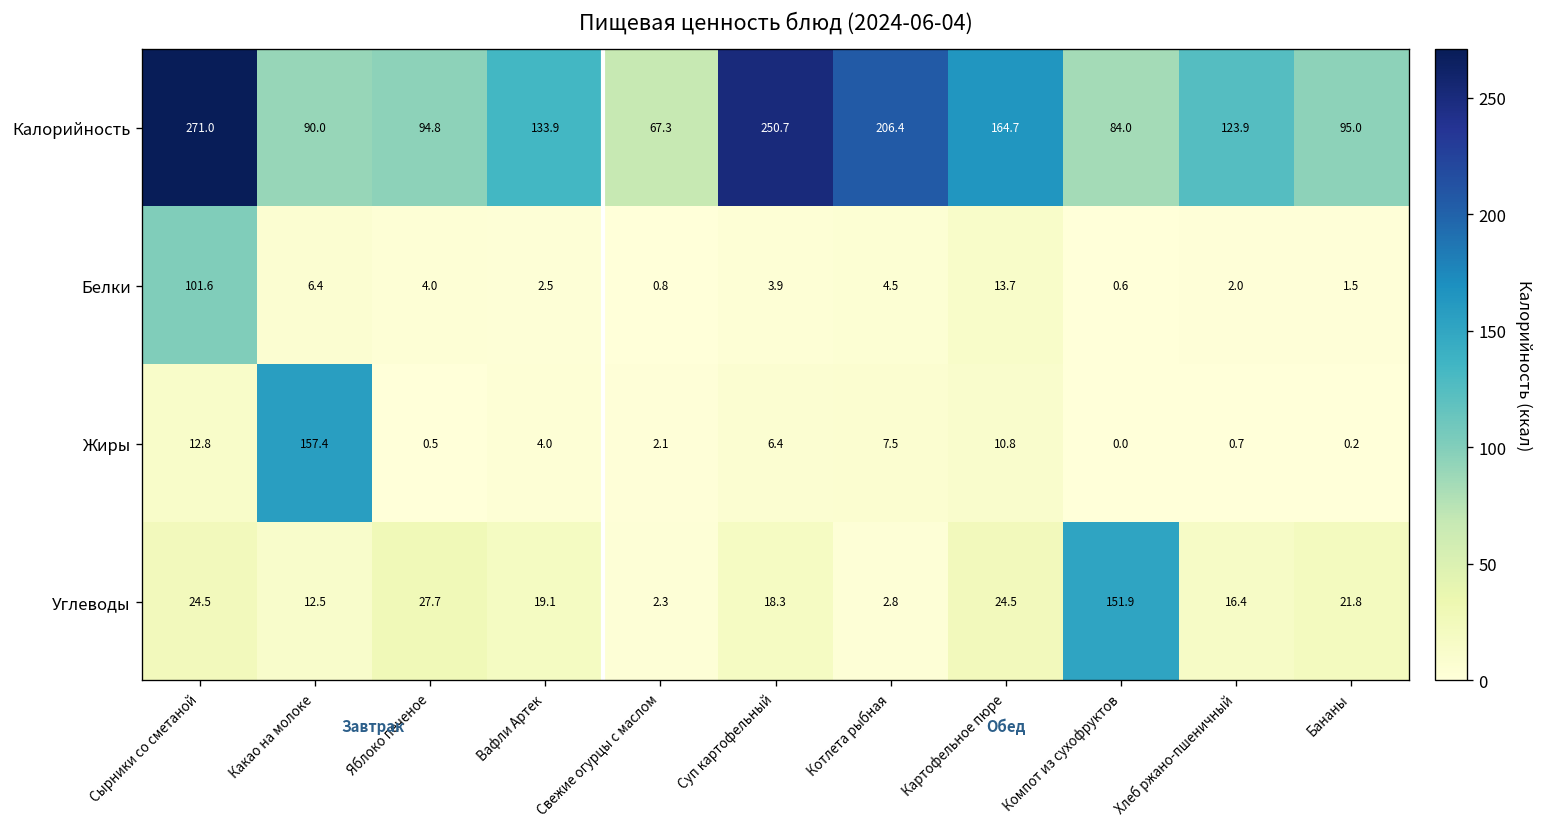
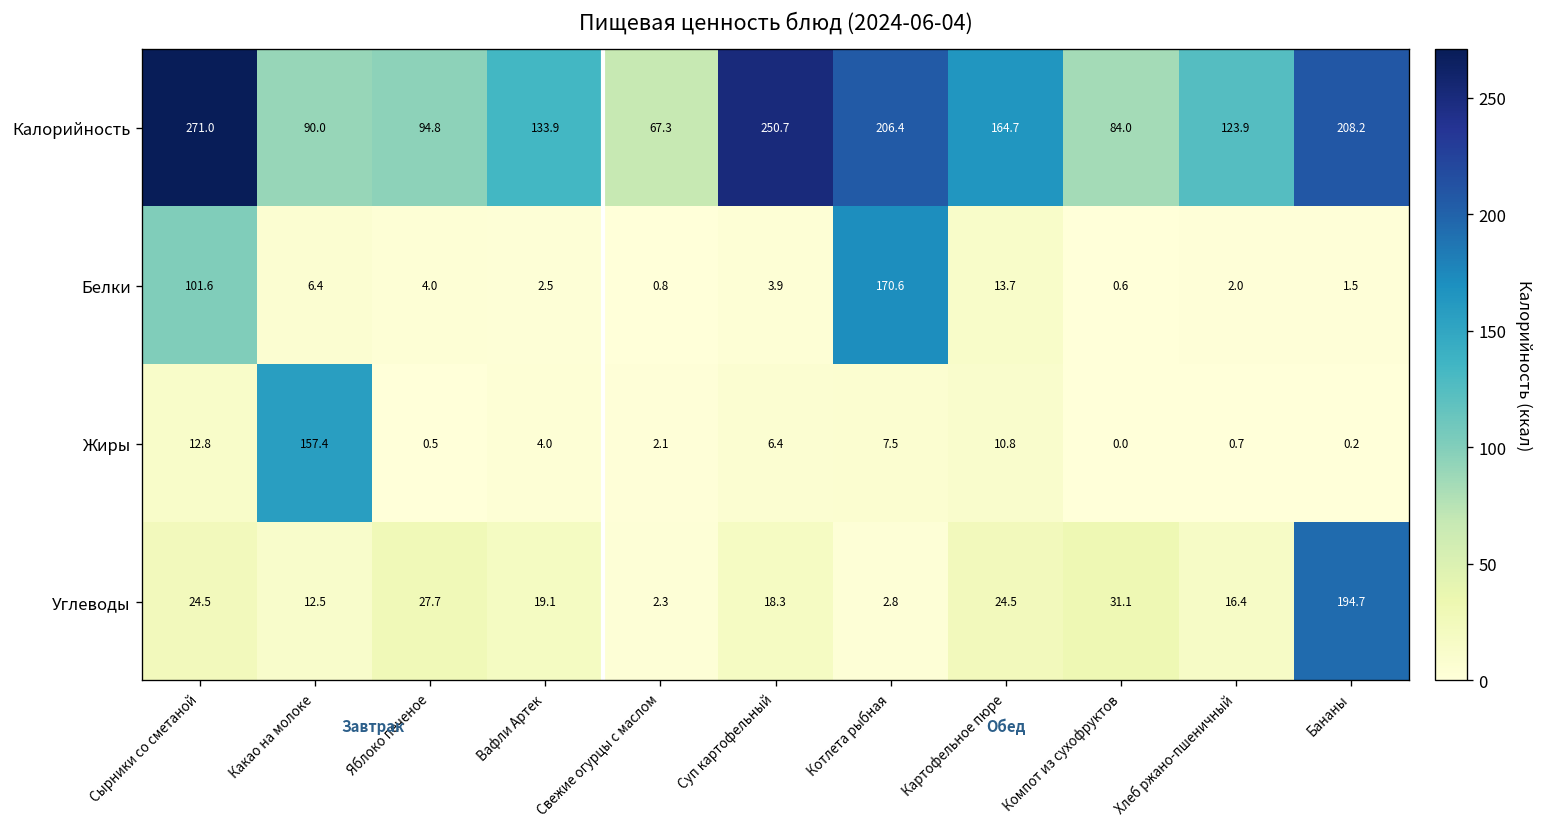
Калорийность, Бананы: 95.0 -> 208.2
Белки, Котлета рыбная: 4.5 -> 170.6
Углеводы, Компот из сухофруктов: 151.9 -> 31.1
Углеводы, Бананы: 21.8 -> 194.7
